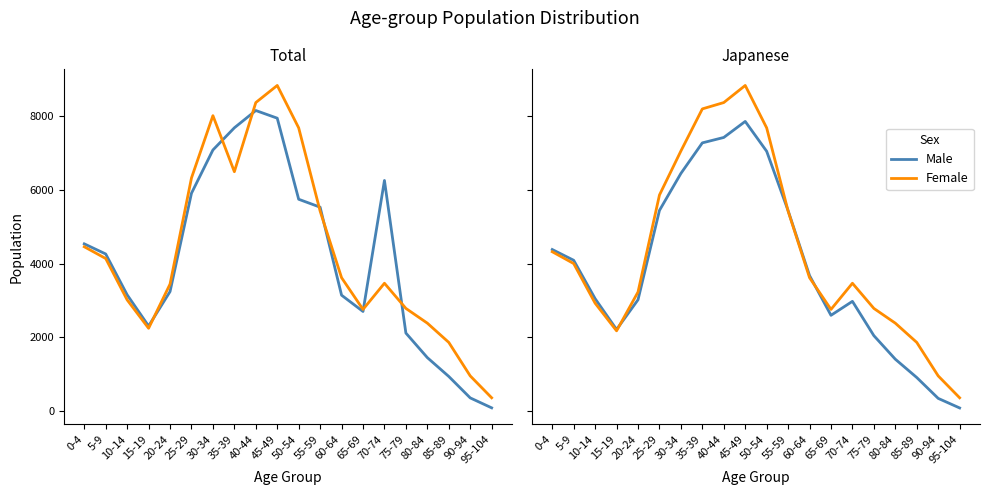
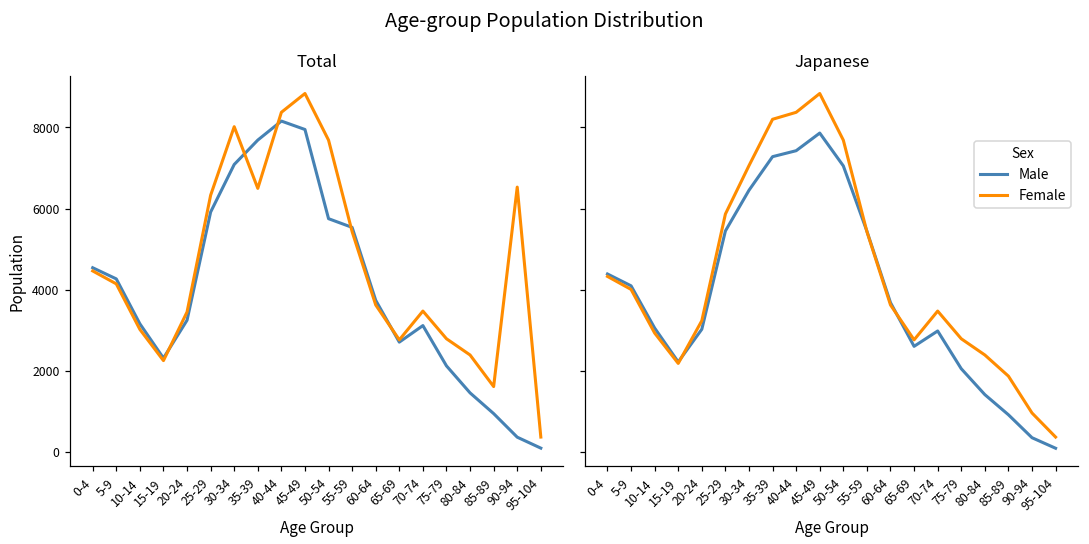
Total, Male, 60-64: 3100 -> 3700
Total, Male, 70-74: 6300 -> 3100
Total, Female, 85-89: 1900 -> 1600
Total, Female, 90-94: 1000 -> 6500
